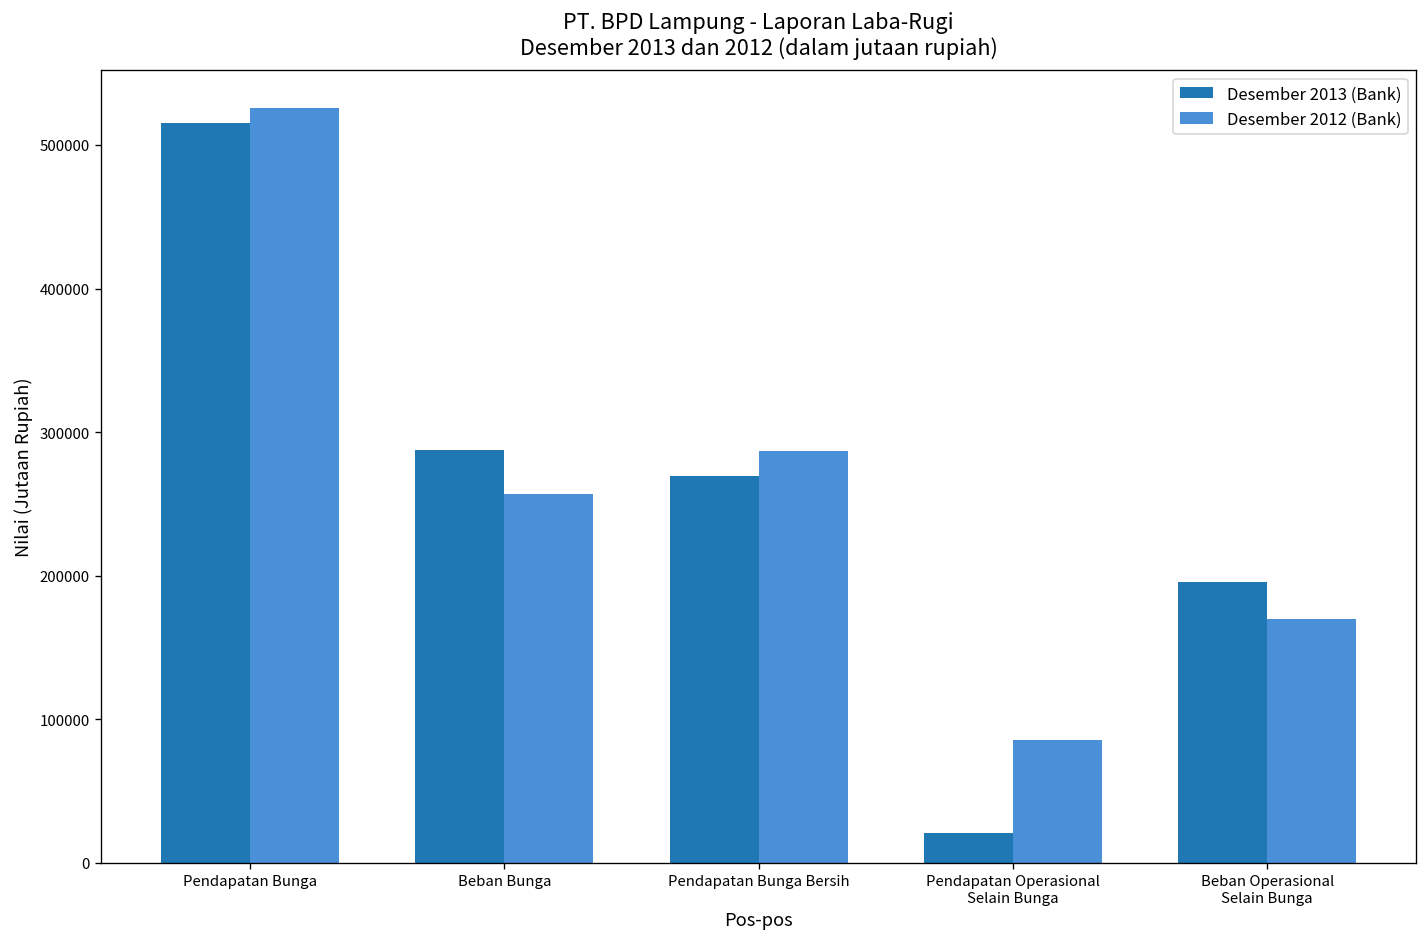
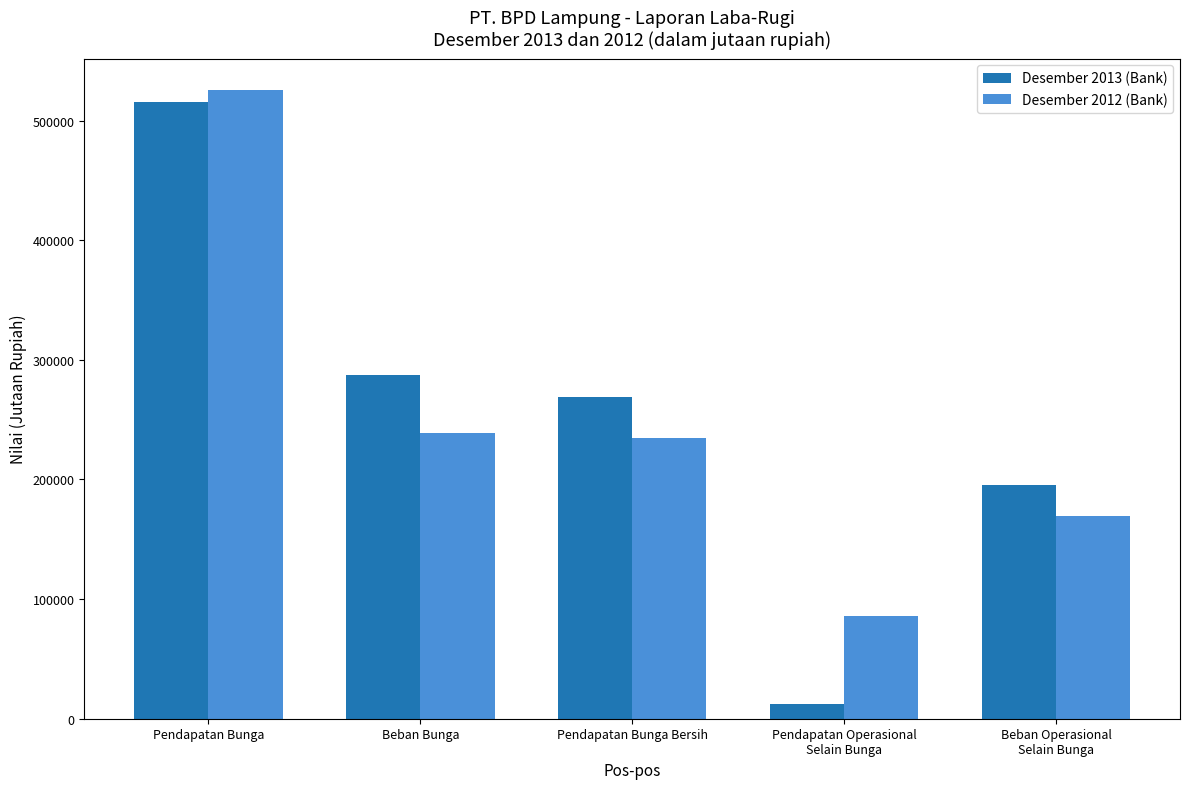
Desember 2012 (Bank), Beban Bunga: 257000 -> 239000
Desember 2012 (Bank), Pendapatan Bunga Bersih: 287000 -> 235000
Desember 2013 (Bank), Pendapatan Operasional Selain Bunga: 21000 -> 13000
